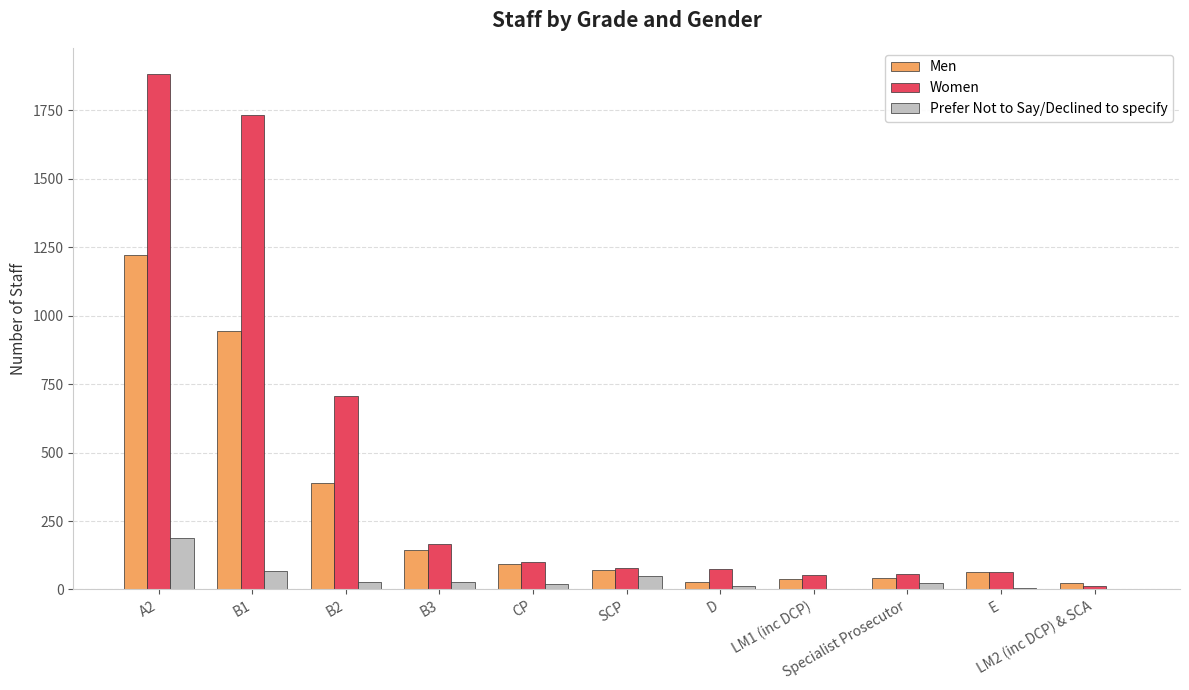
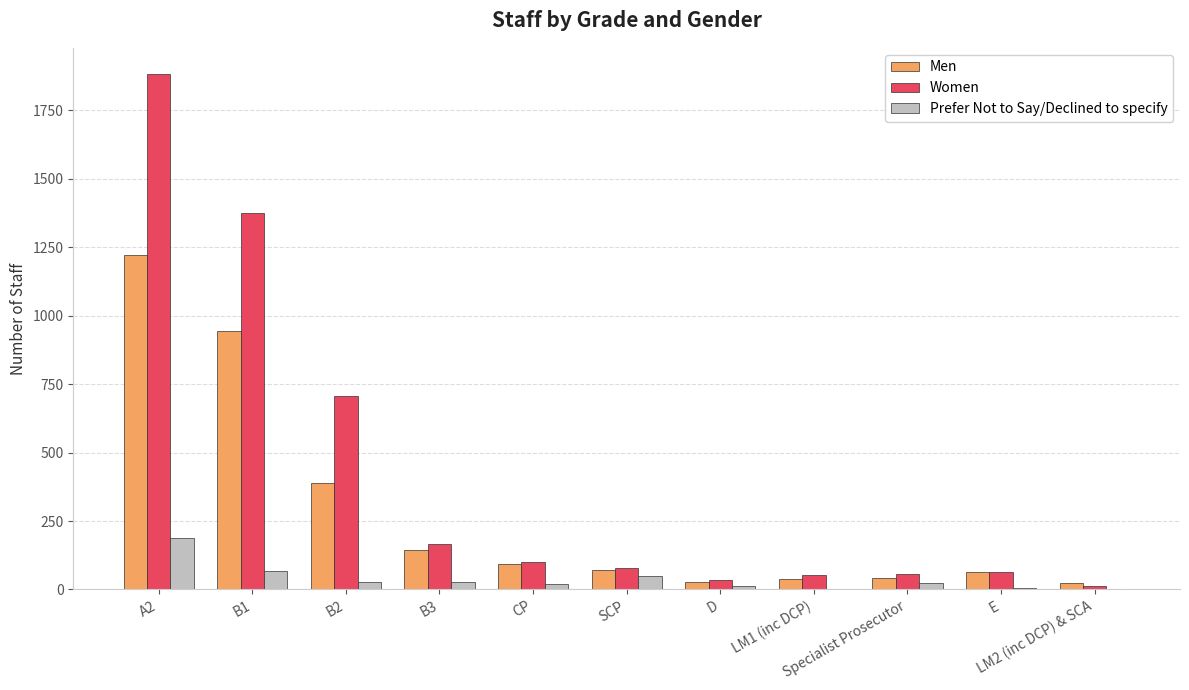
Women, B1: 1730 -> 1370
Women, D: 70 -> 30
